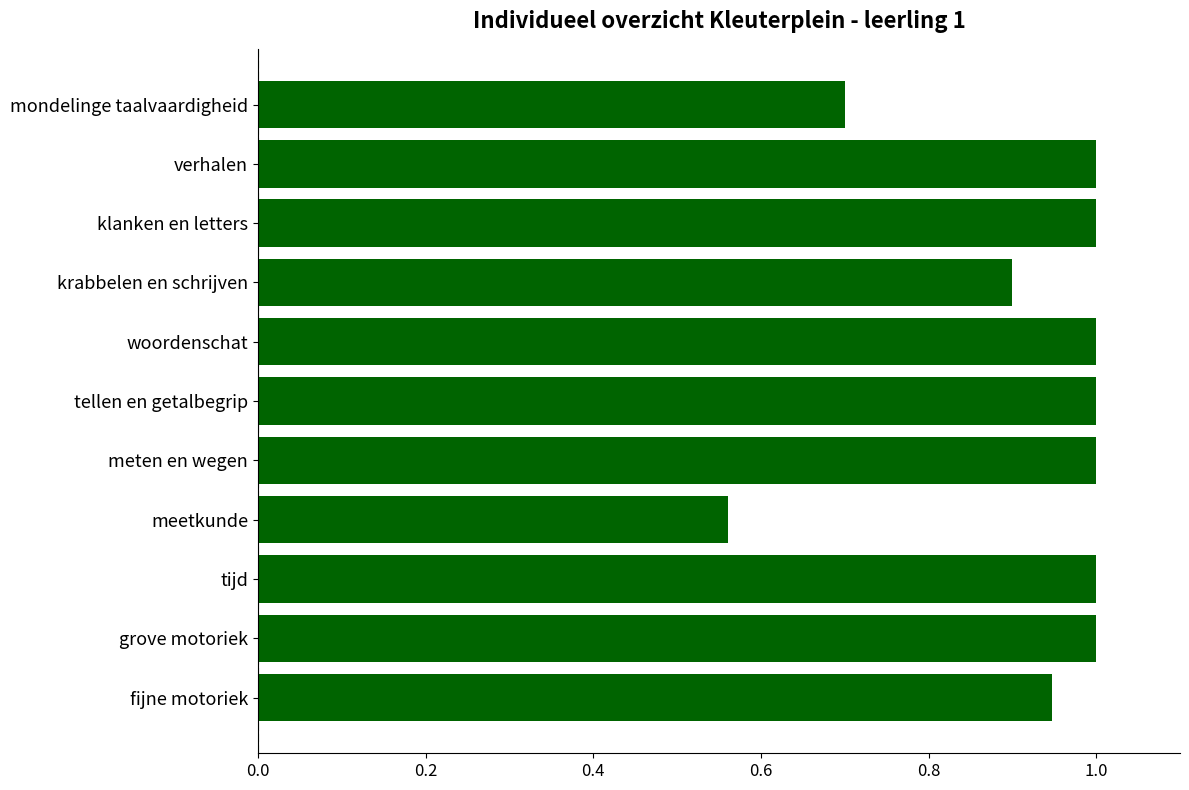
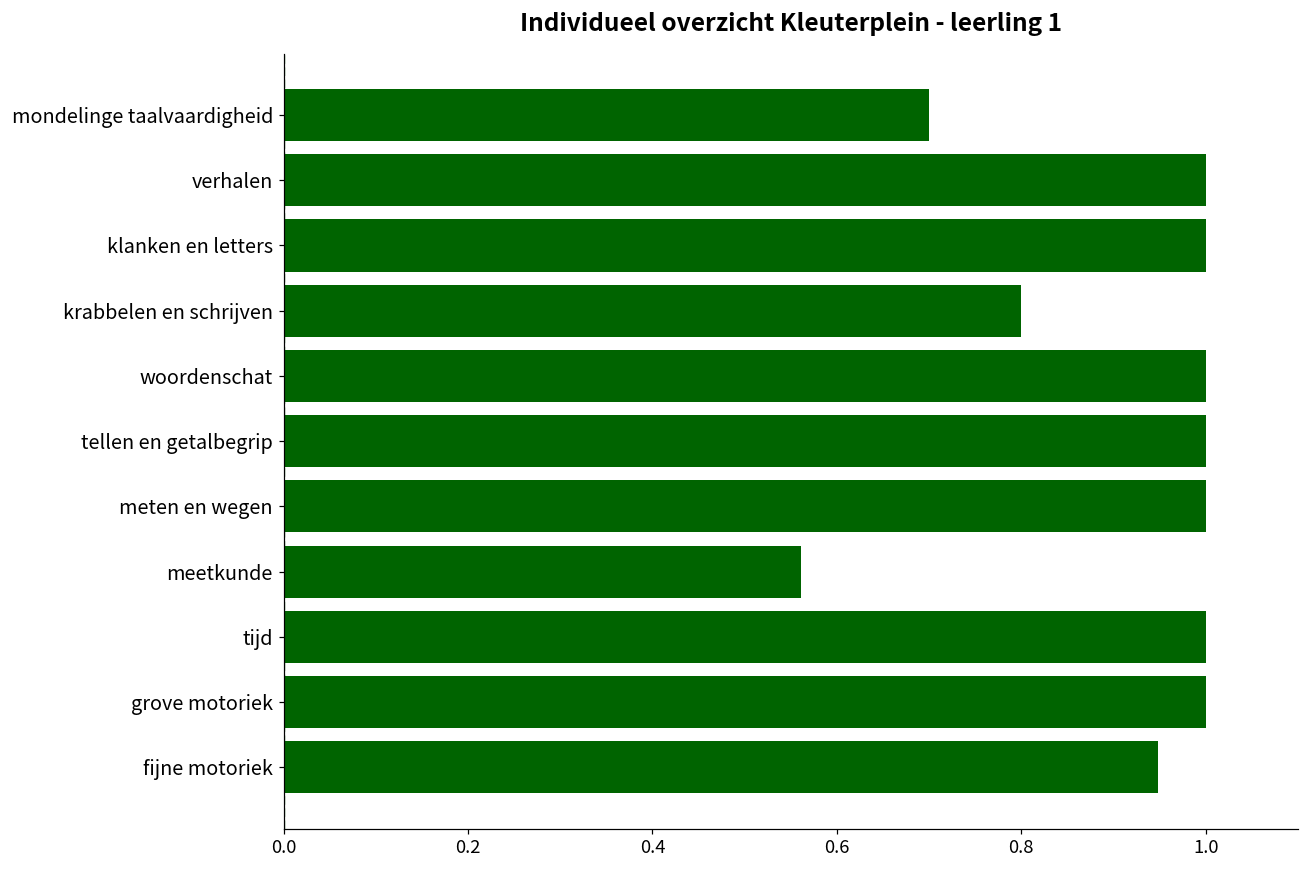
krabbelen en schrijven: 0.9 -> 0.8
